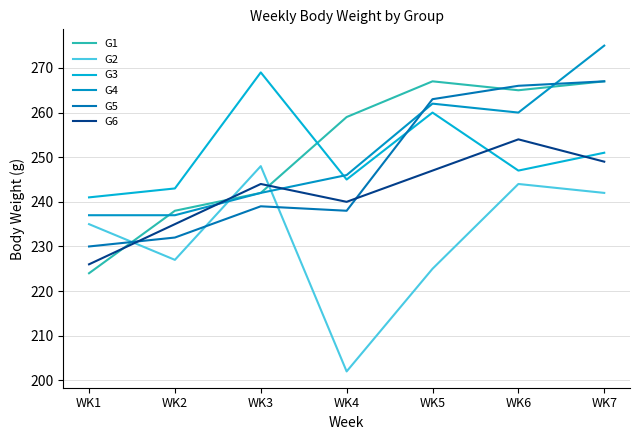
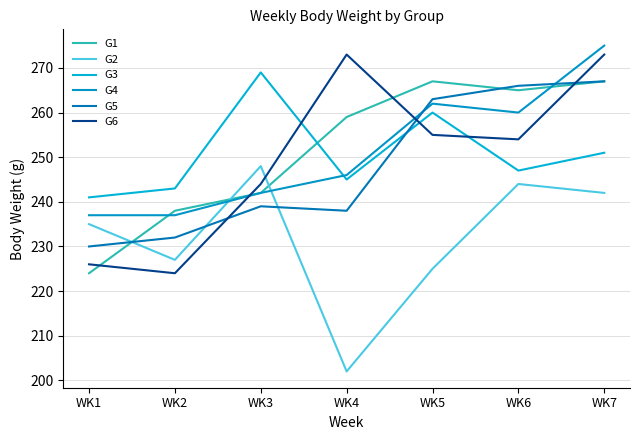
G6, WK2: 235 -> 224
G6, WK4: 240 -> 273
G6, WK5: 247 -> 255
G6, WK7: 249 -> 273
